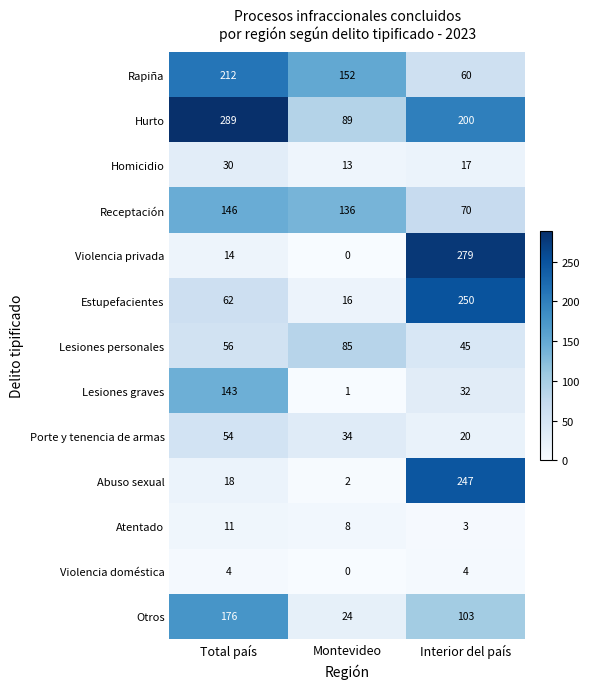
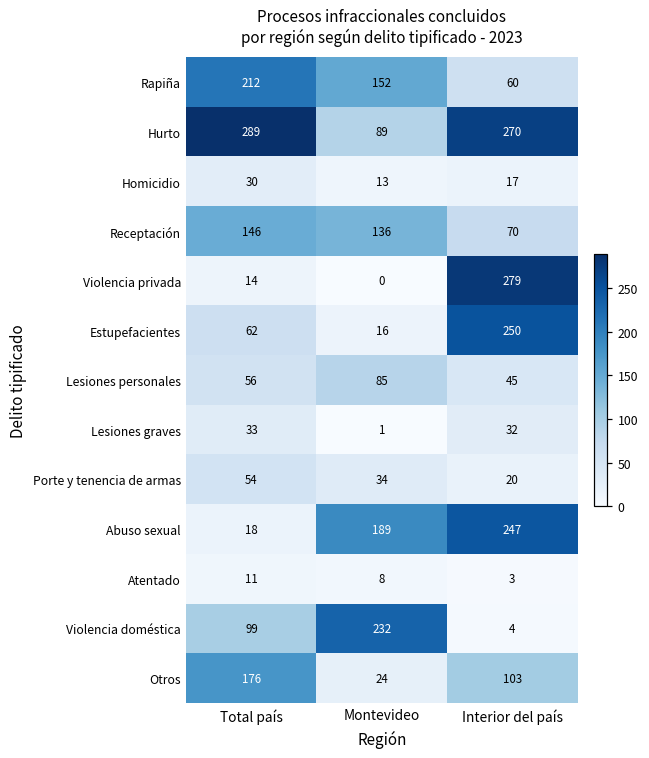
Hurto, Interior del país: 200 -> 270
Lesiones graves, Total país: 143 -> 33
Abuso sexual, Montevideo: 2 -> 189
Violencia doméstica, Total país: 4 -> 99
Violencia doméstica, Montevideo: 0 -> 232
